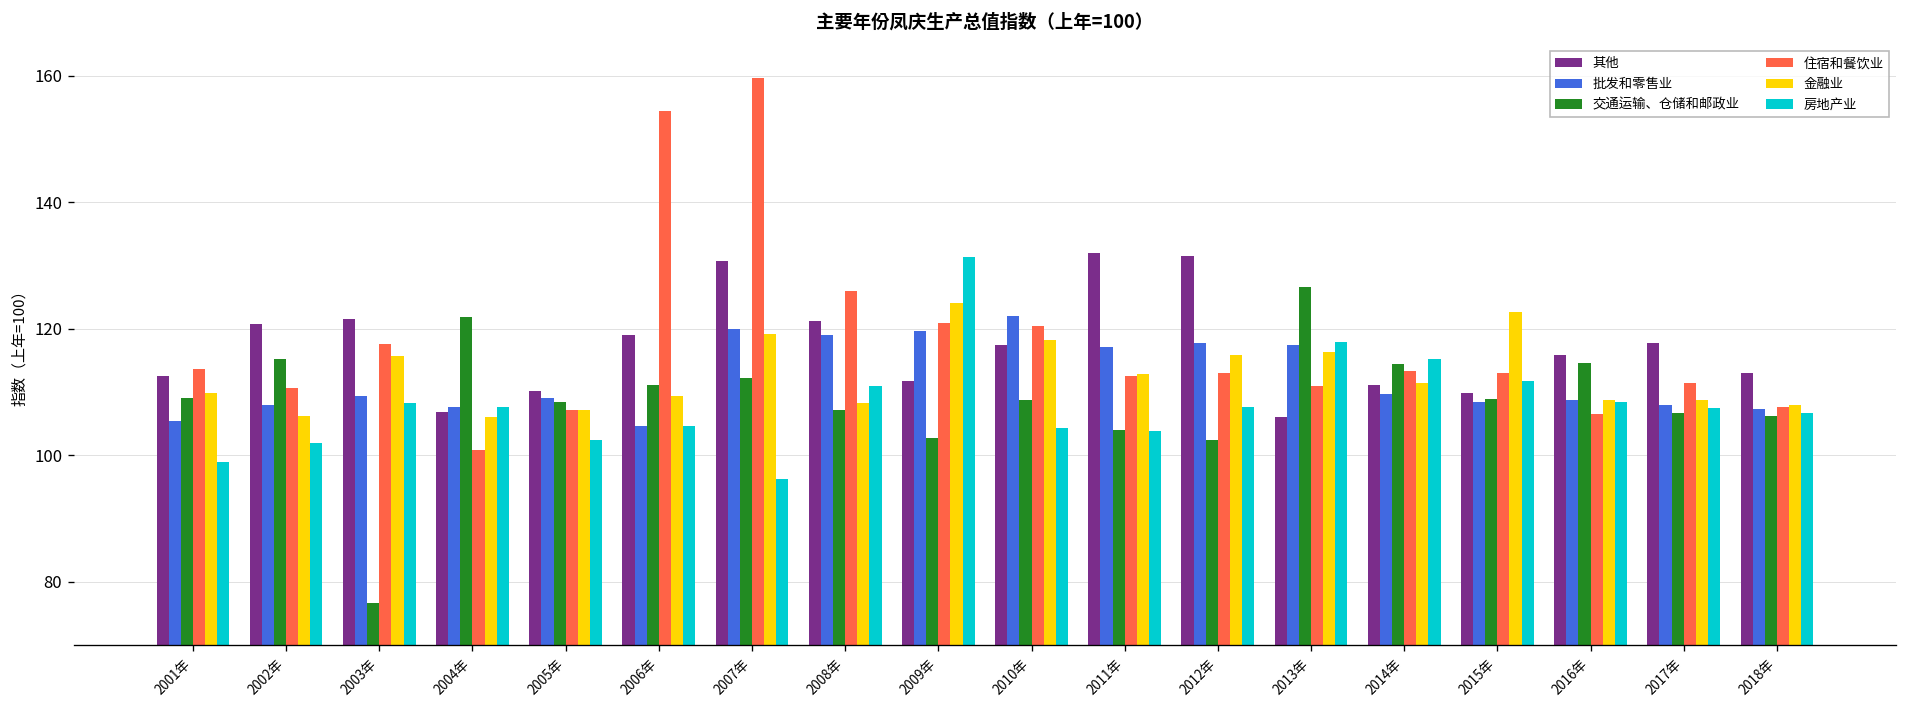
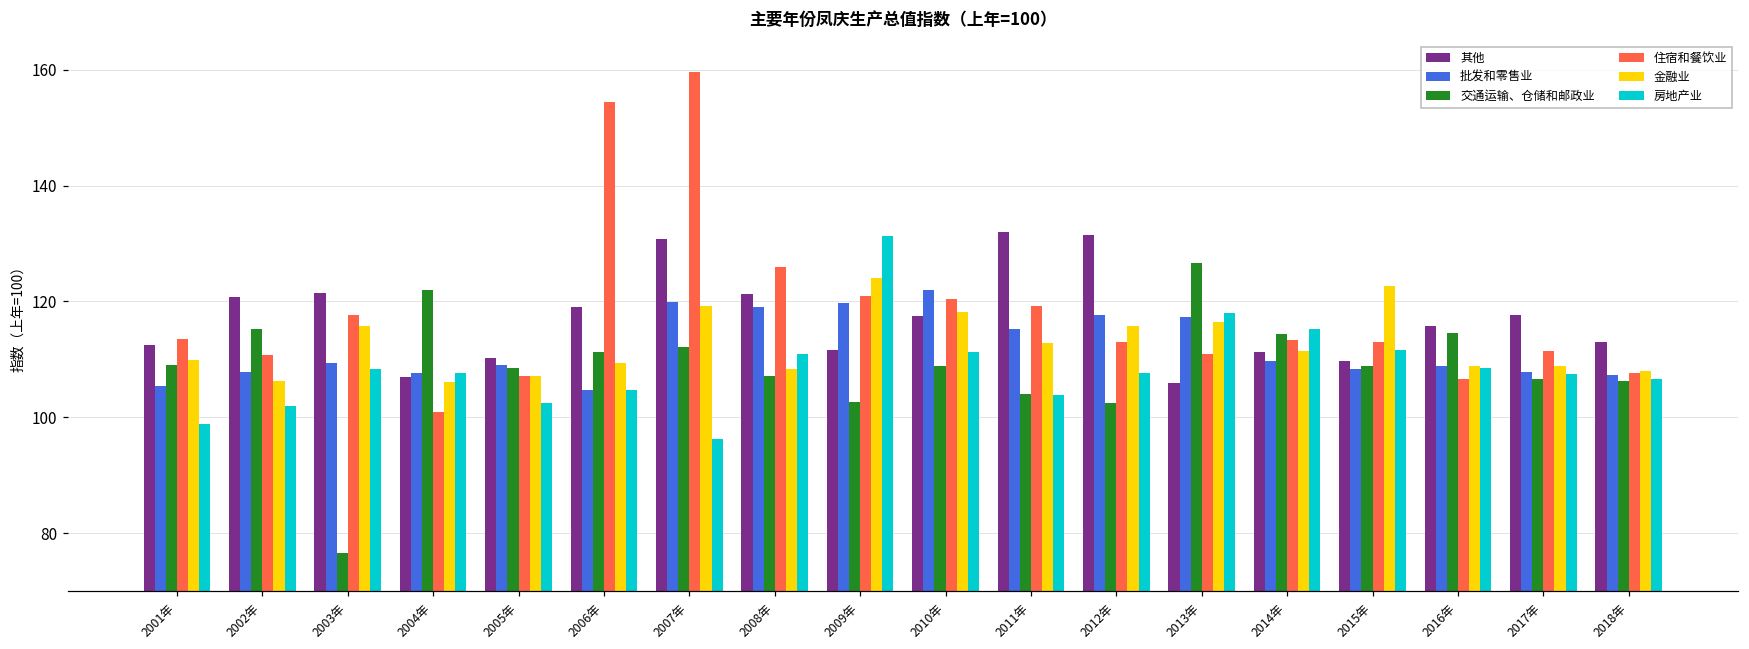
房地产业, 2010年: 104 -> 111
批发和零售业, 2011年: 117 -> 115
住宿和餐饮业, 2011年: 113 -> 119
